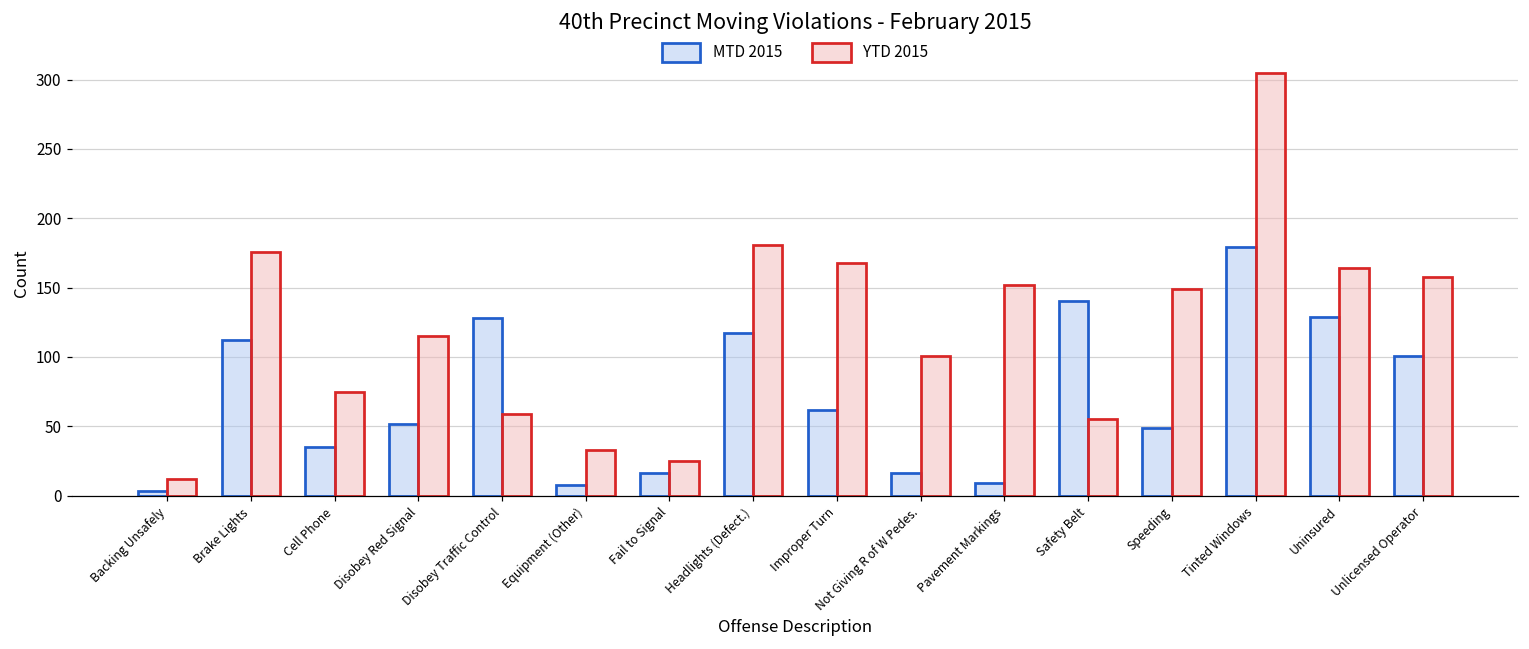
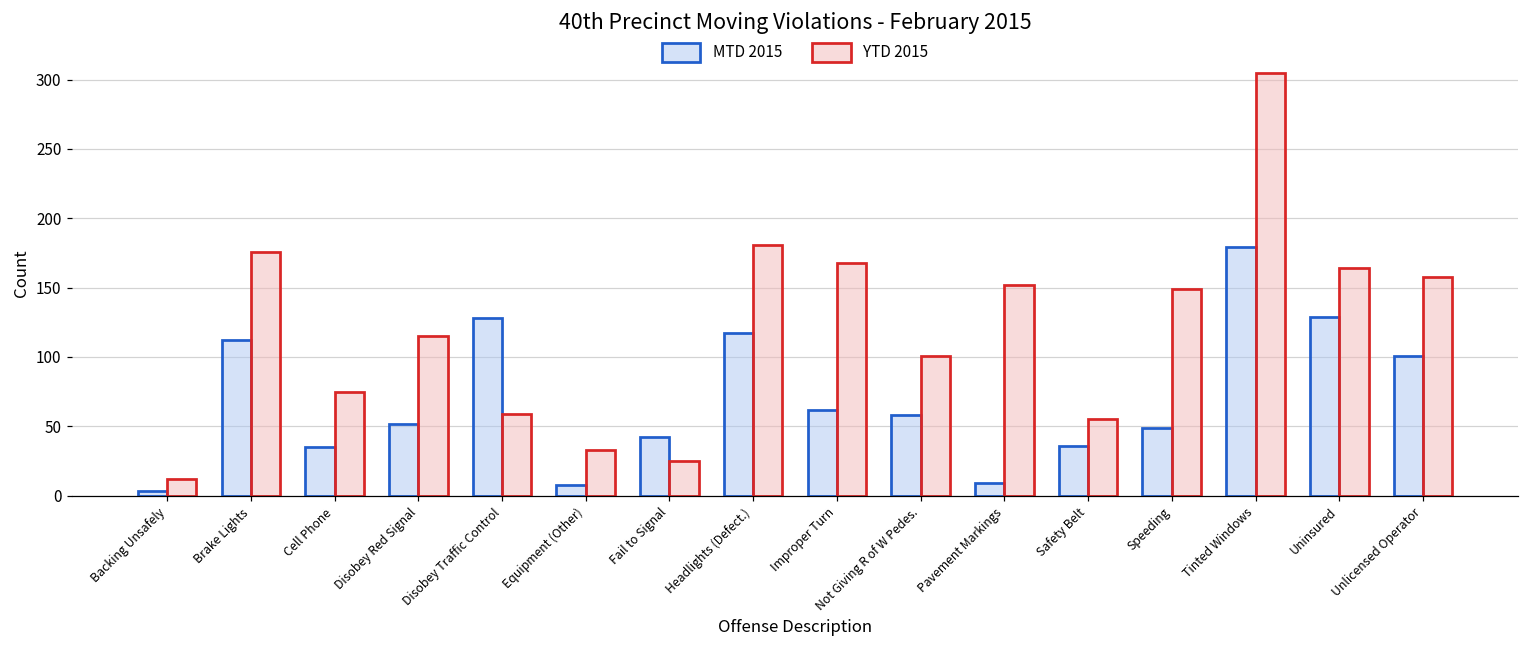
MTD 2015, Fail to Signal: 16 -> 42
MTD 2015, Not Giving R of W Pedes.: 16 -> 58
MTD 2015, Safety Belt: 140 -> 36
